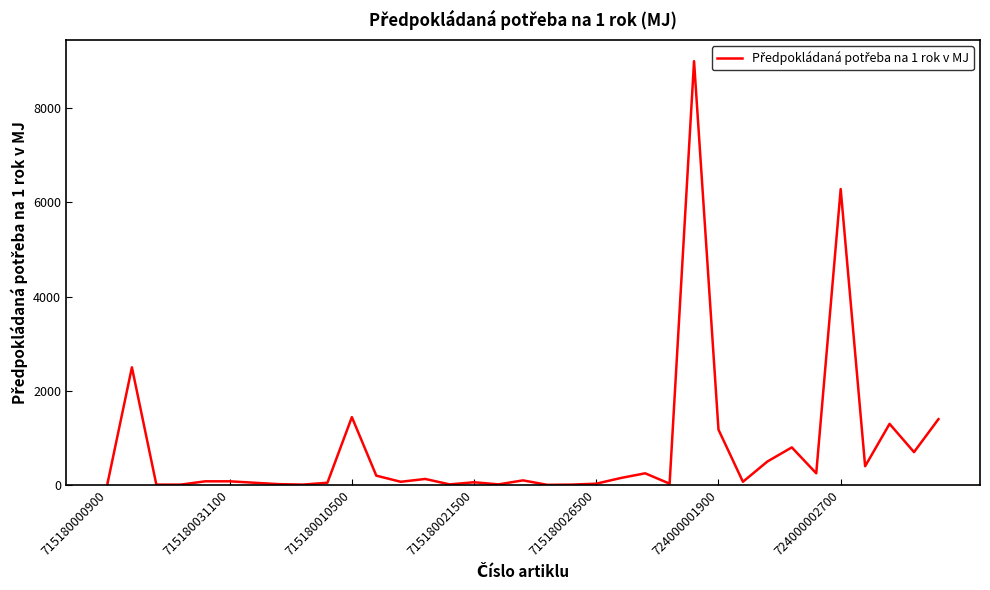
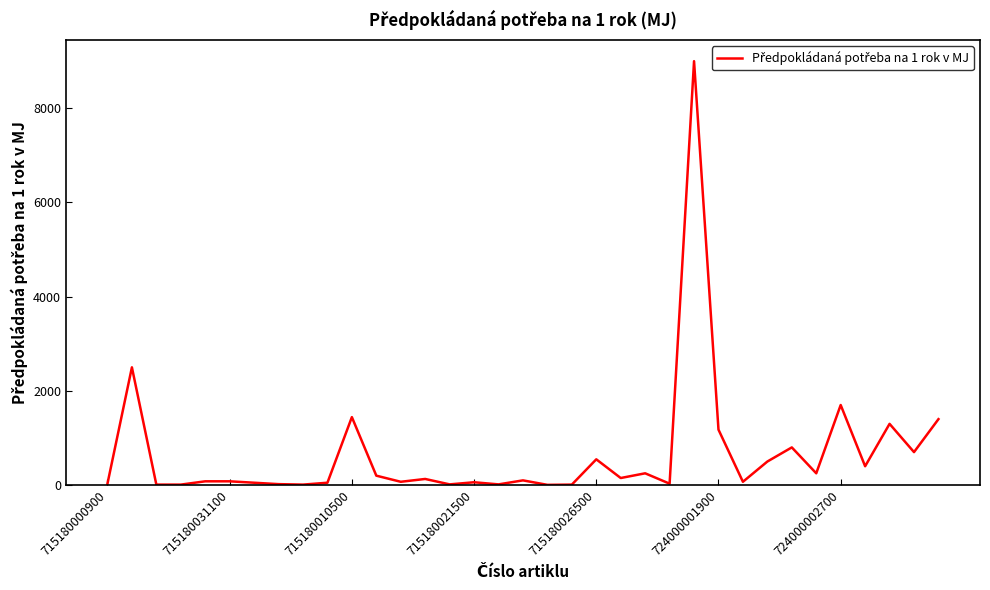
715180026500: 0 -> 500
724000002700: 6300 -> 1700
